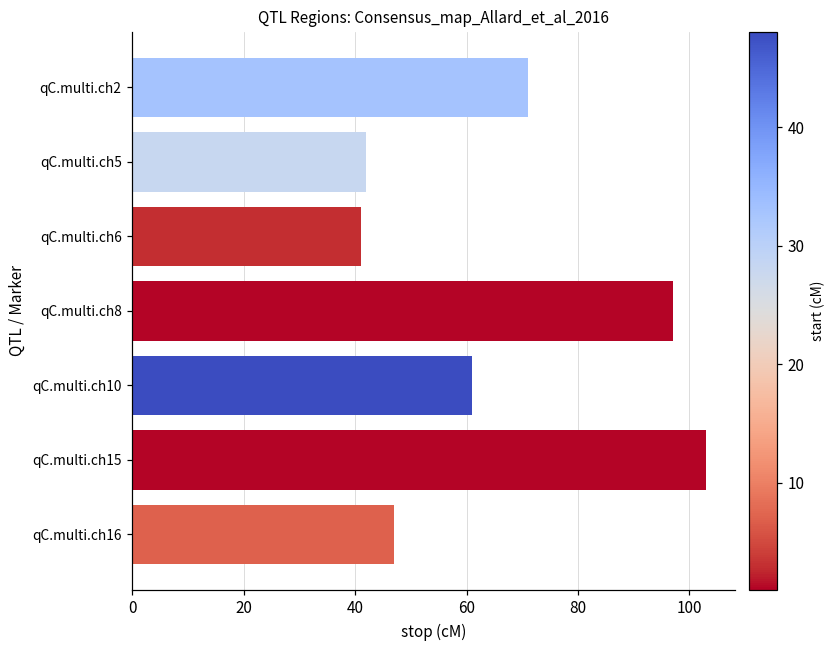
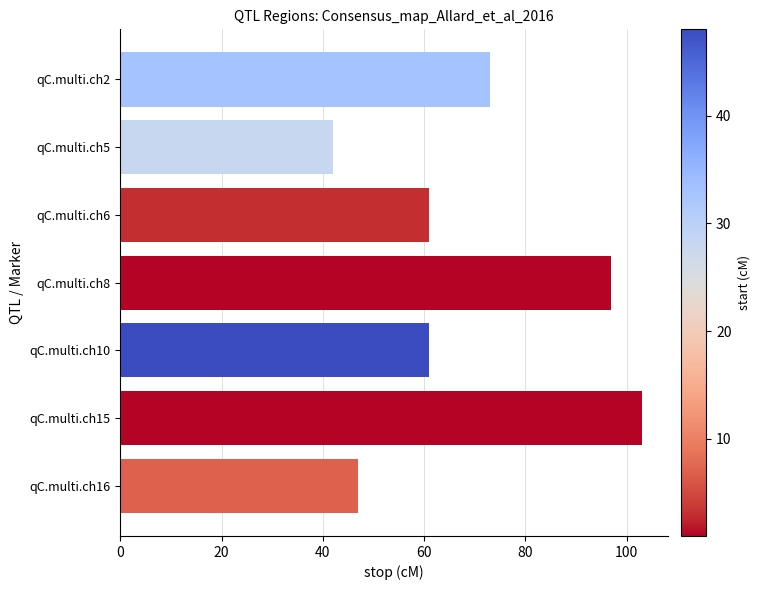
qC.multi.ch2: 71 -> 73
qC.multi.ch6: 41 -> 61
